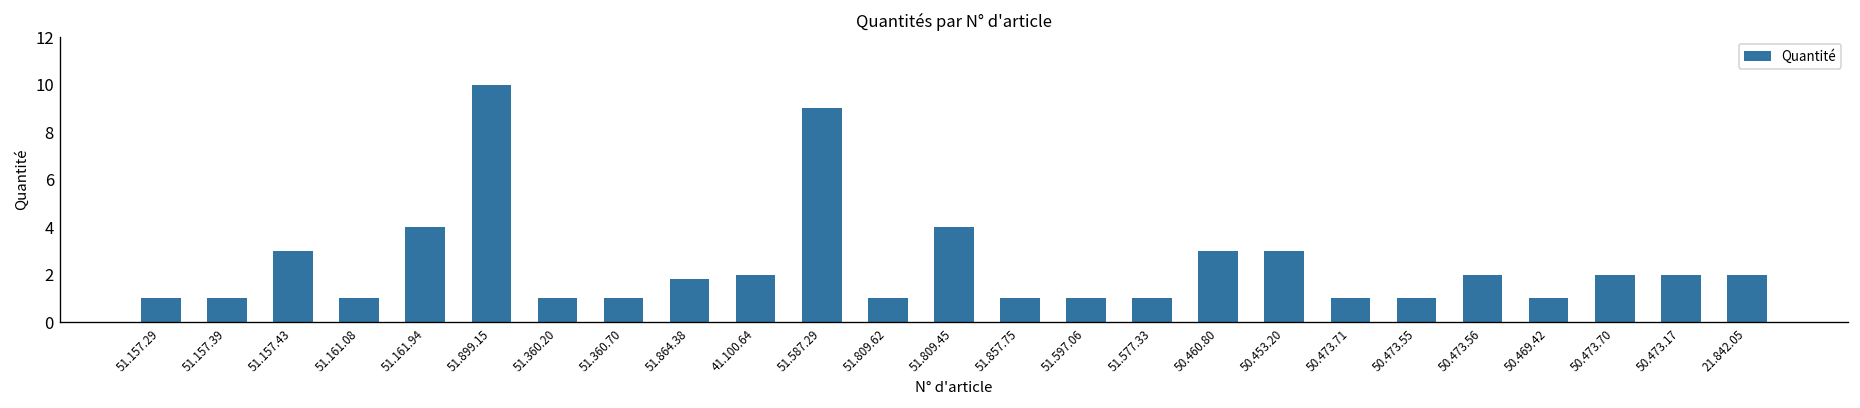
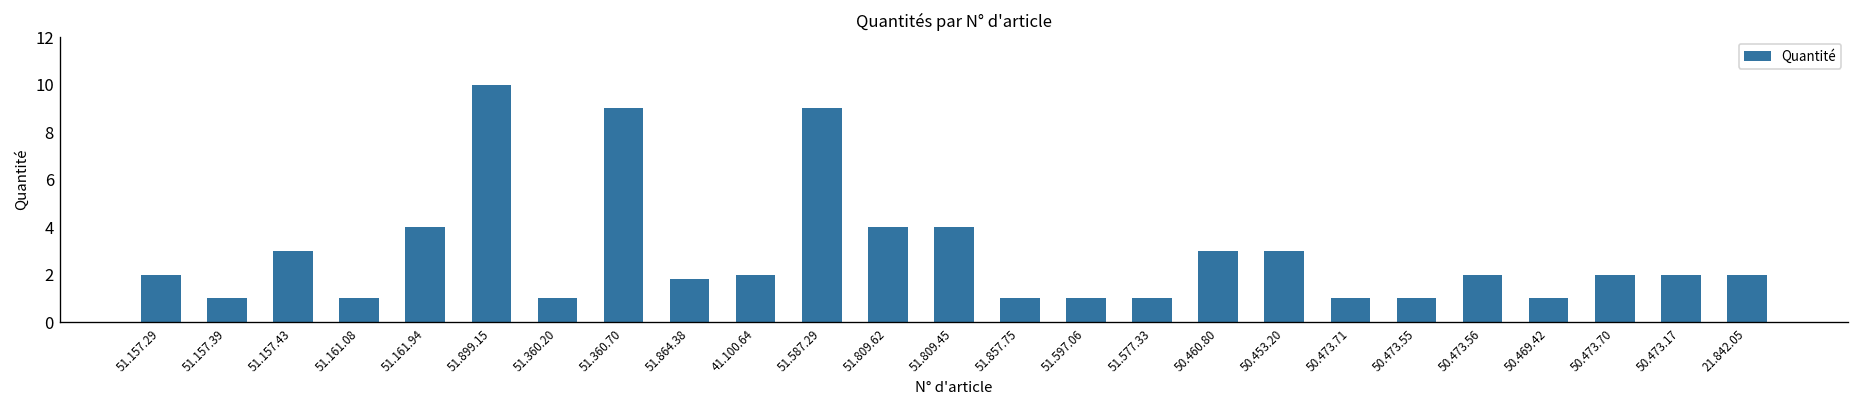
51.157.29: 1 -> 2
51.360.70: 1 -> 9
51.809.62: 1 -> 4
